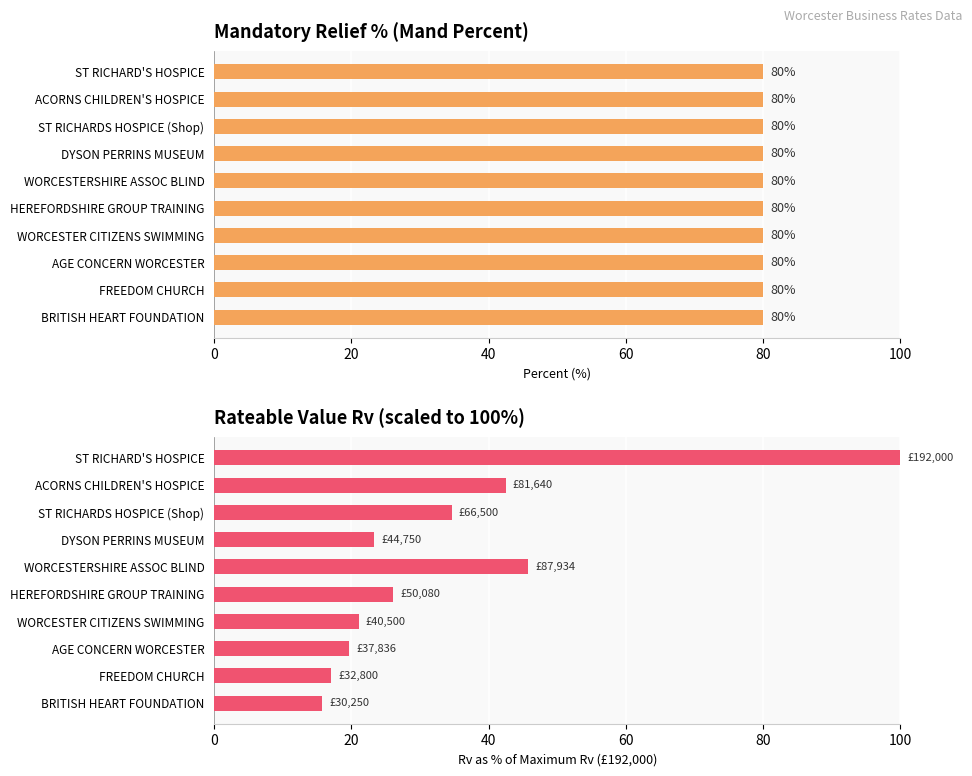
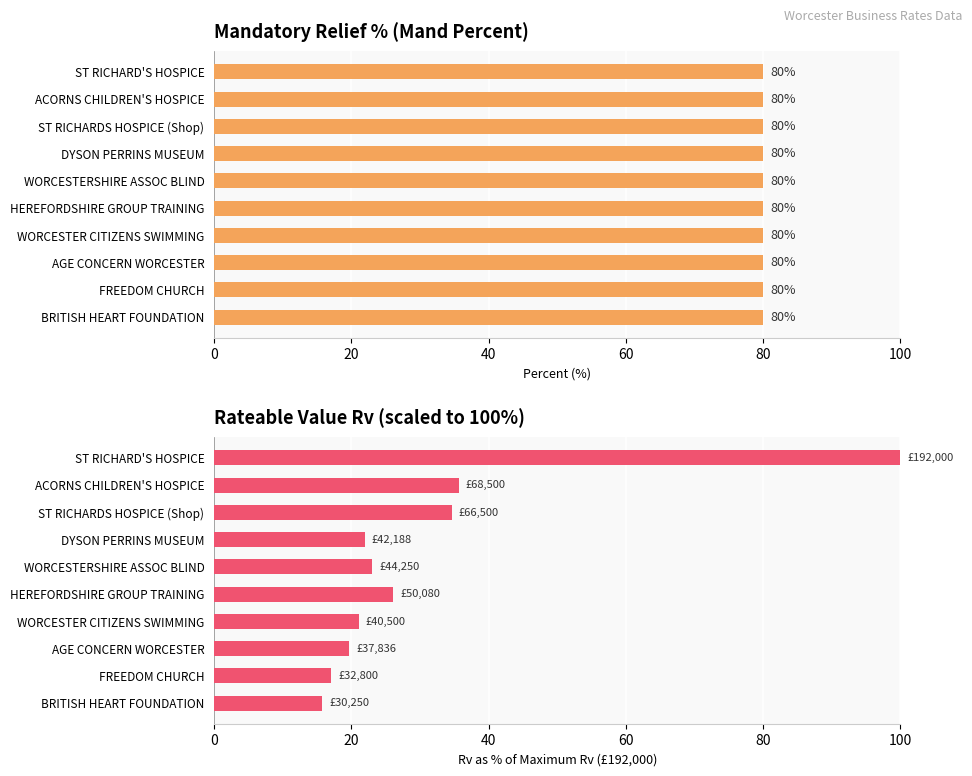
Rateable Value Rv (scaled to 100%), ACORNS CHILDREN'S HOSPICE: £81,640 -> £68,500
Rateable Value Rv (scaled to 100%), DYSON PERRINS MUSEUM: £44,750 -> £42,188
Rateable Value Rv (scaled to 100%), WORCESTERSHIRE ASSOC BLIND: £87,934 -> £44,250
